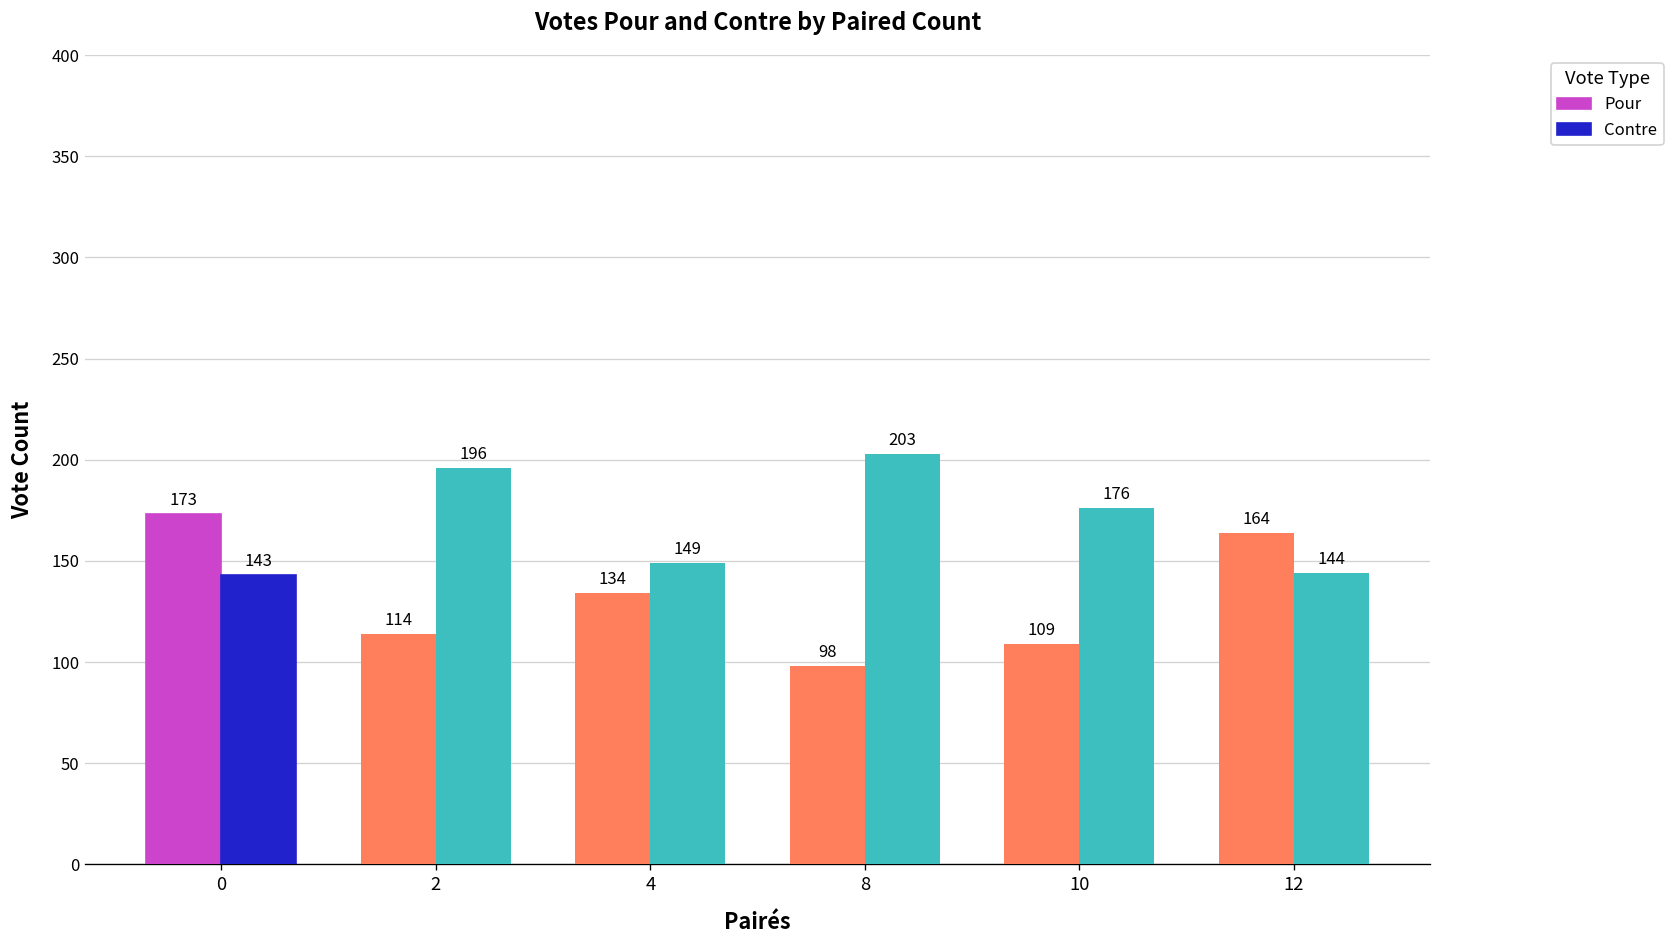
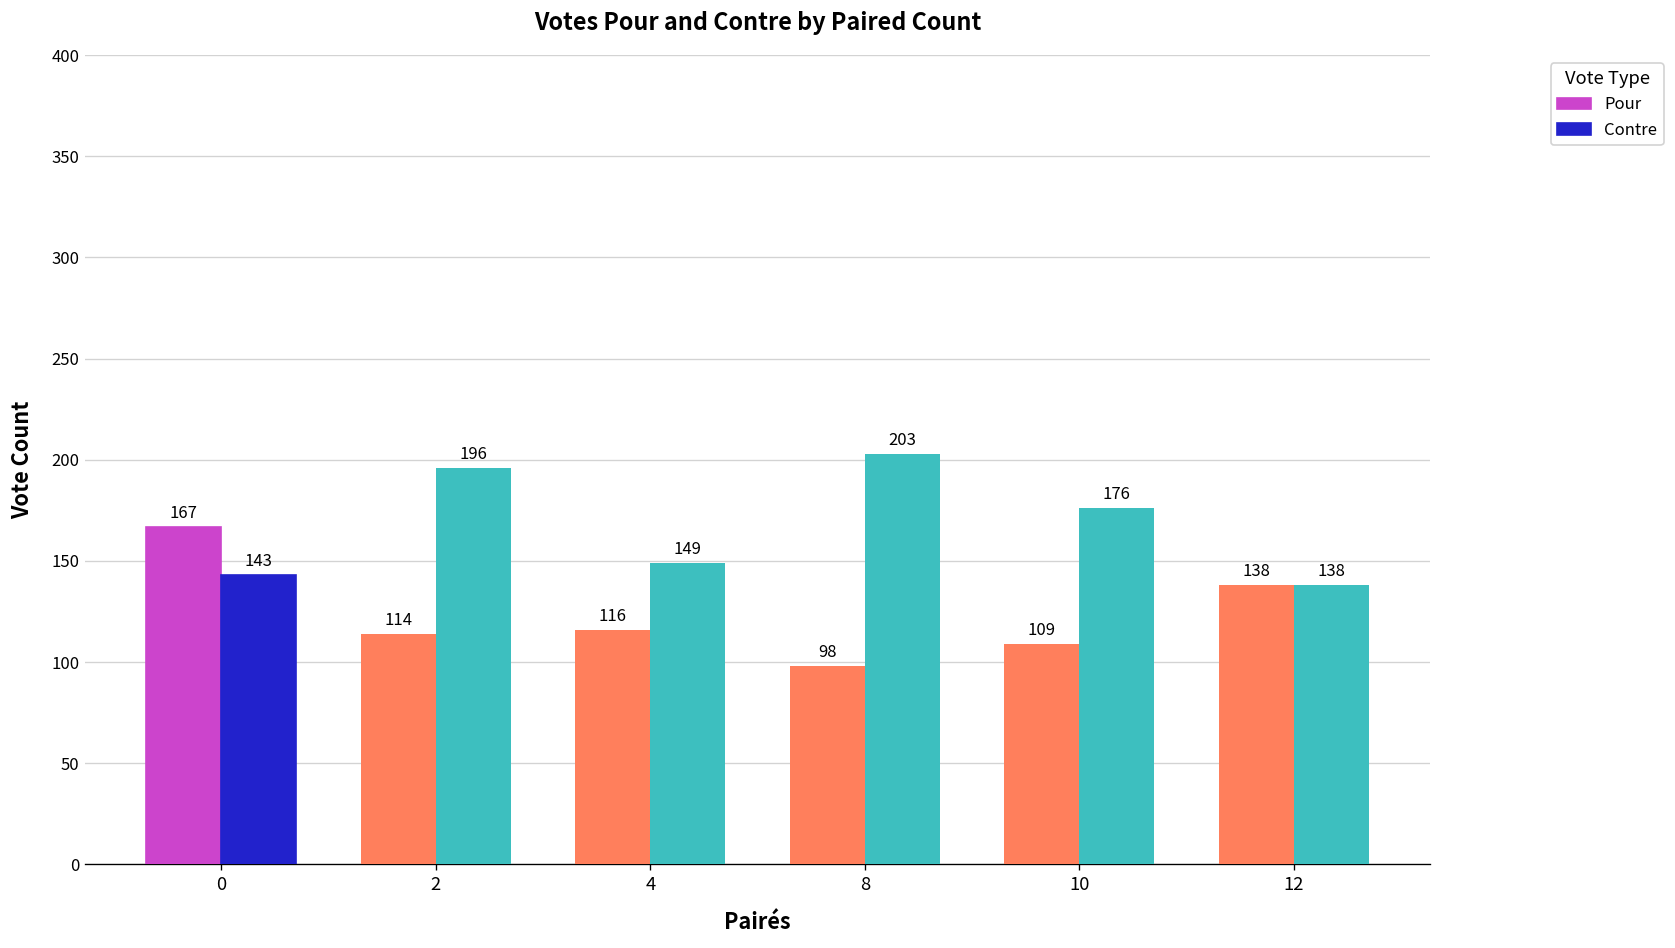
Pour, 0: 173 -> 167
Pour, 4: 134 -> 116
Pour, 12: 164 -> 138
Contre, 12: 144 -> 138
